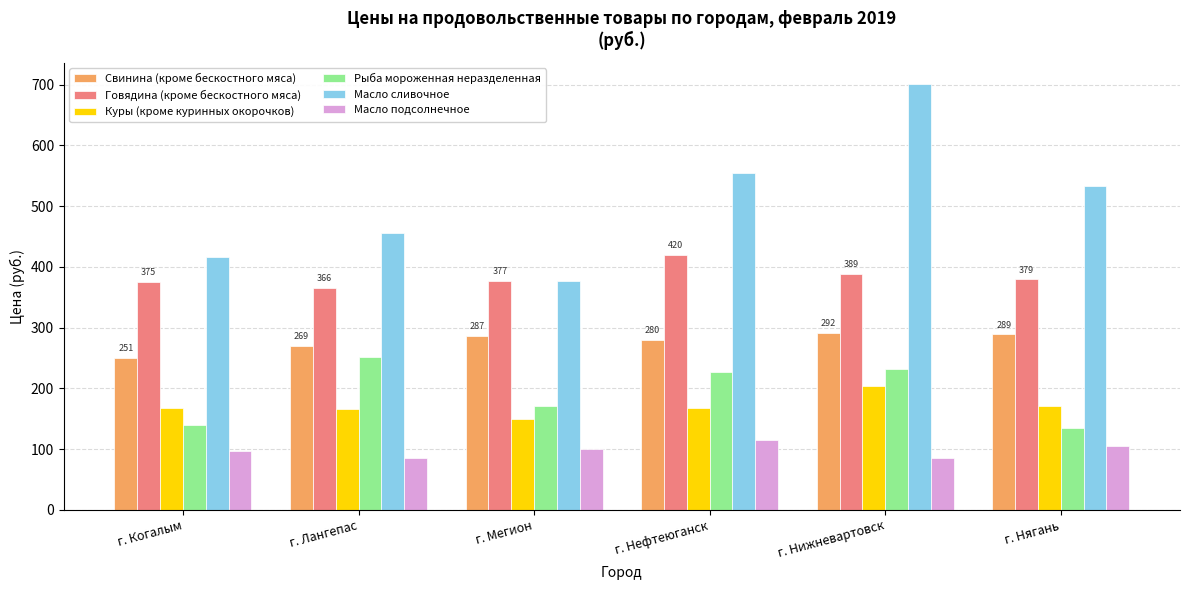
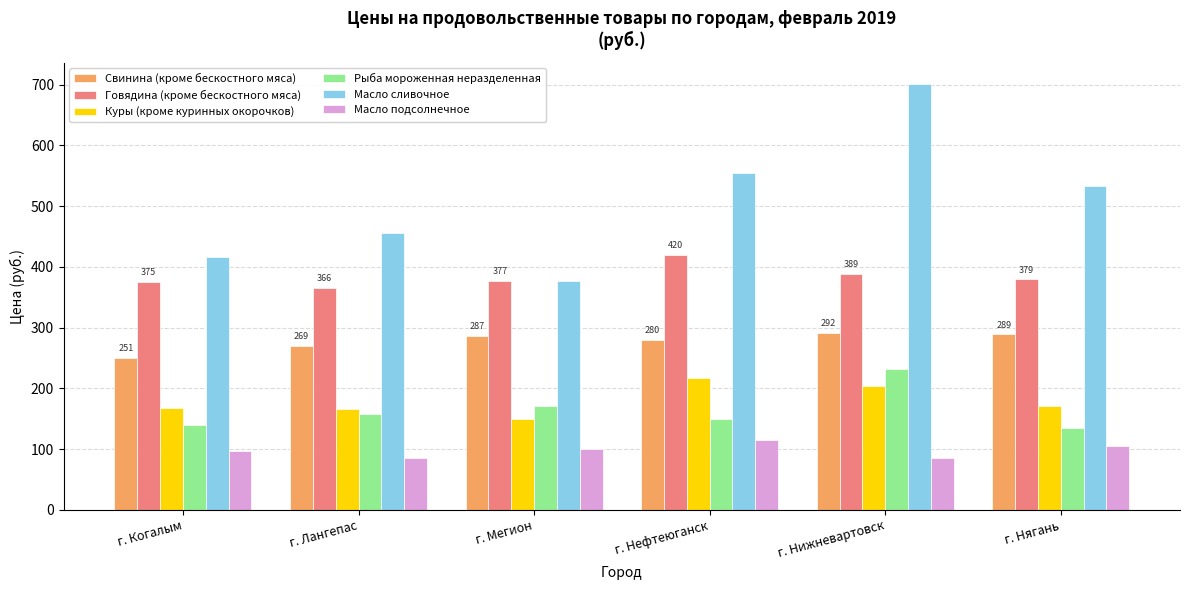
Рыба мороженная неразделенная, г. Лангепас: 250 -> 160
Куры (кроме куринных окорочков), г. Нефтеюганск: 170 -> 220
Рыба мороженная неразделенная, г. Нефтеюганск: 230 -> 150
